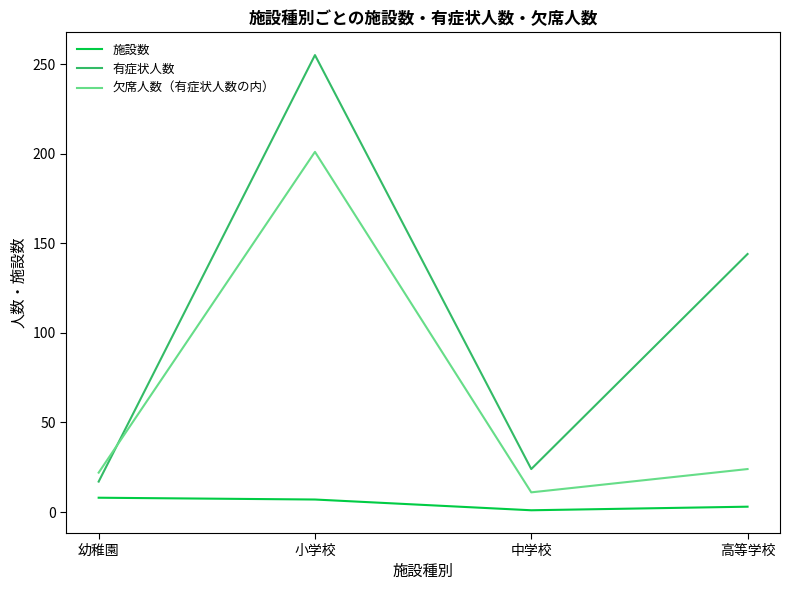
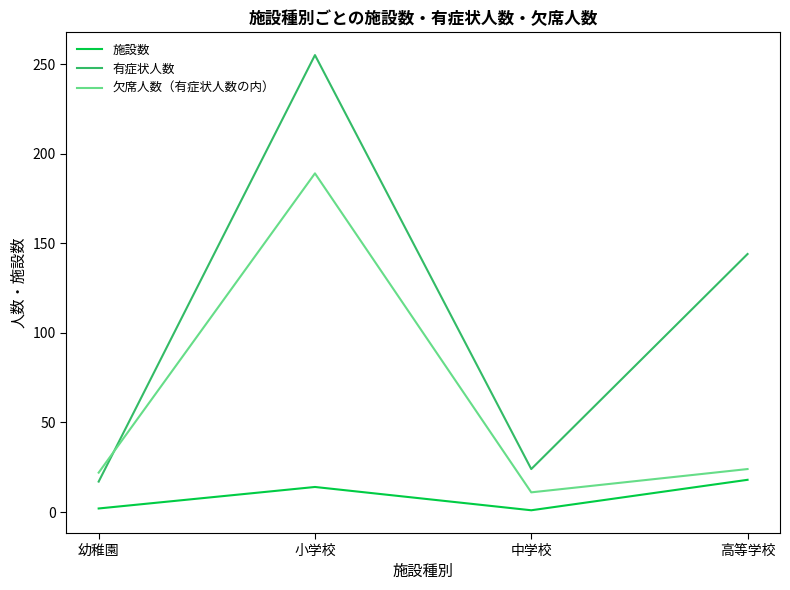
施設数, 幼稚園: 8 -> 2
施設数, 小学校: 7 -> 14
欠席人数（有症状人数の内）, 小学校: 201 -> 189
施設数, 高等学校: 3 -> 18
